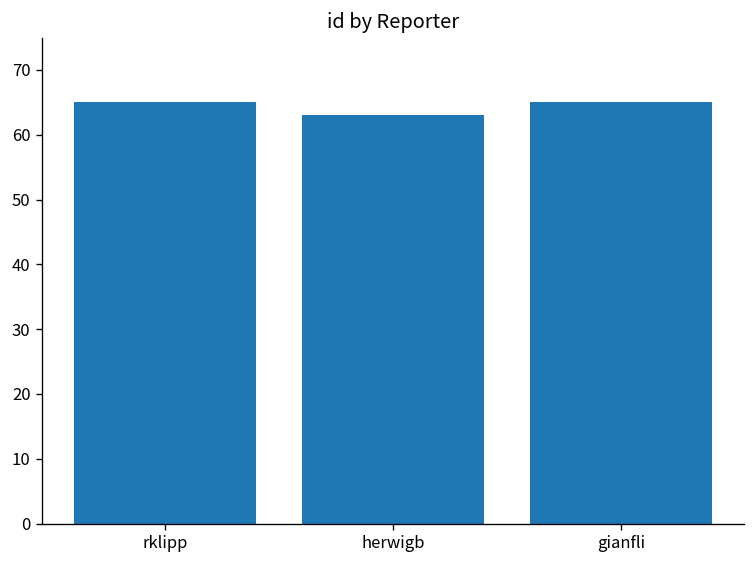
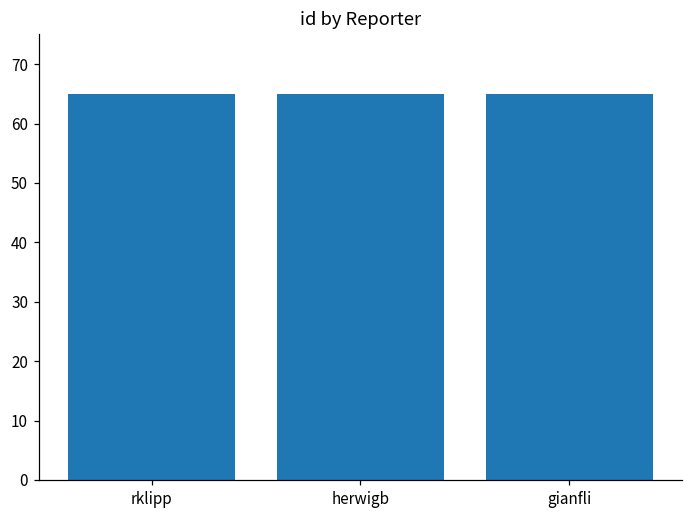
herwigb: 63 -> 65
